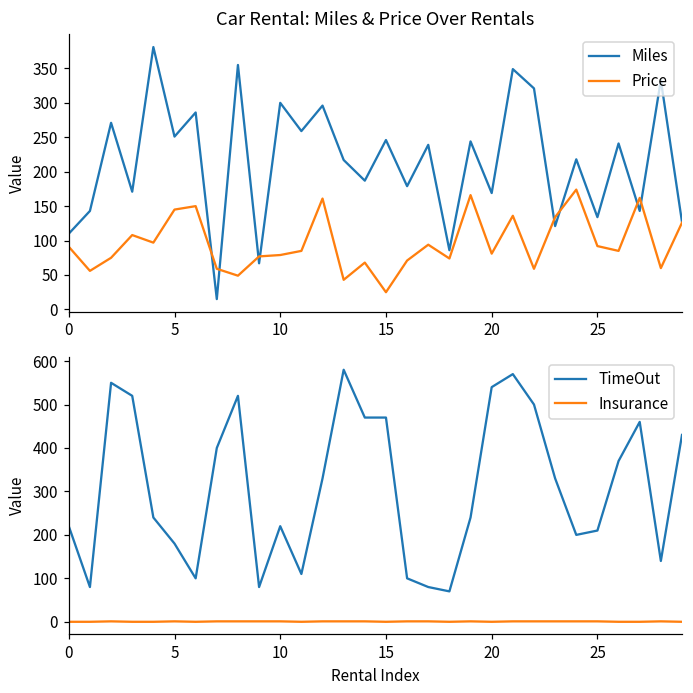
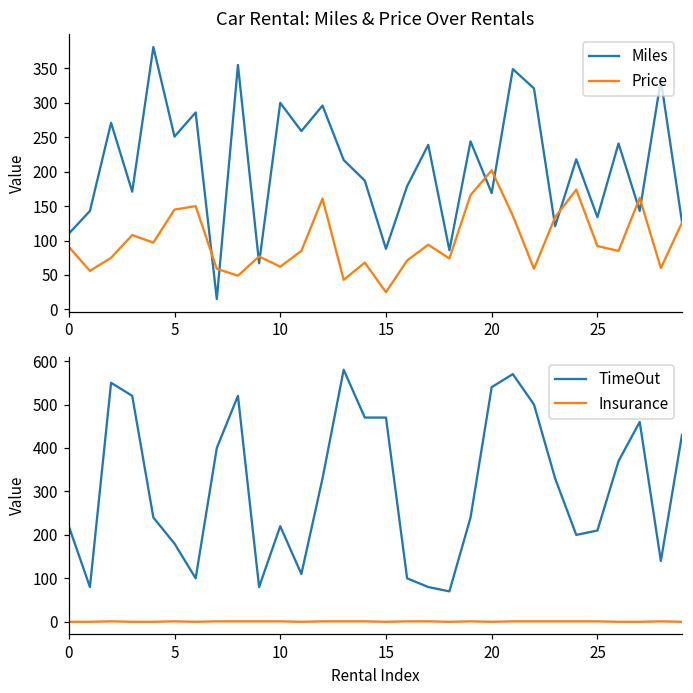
Car Rental: Miles & Price Over Rentals, Price, 10: 80 -> 60
Car Rental: Miles & Price Over Rentals, Miles, 15: 250 -> 90
Car Rental: Miles & Price Over Rentals, Price, 20: 80 -> 200
